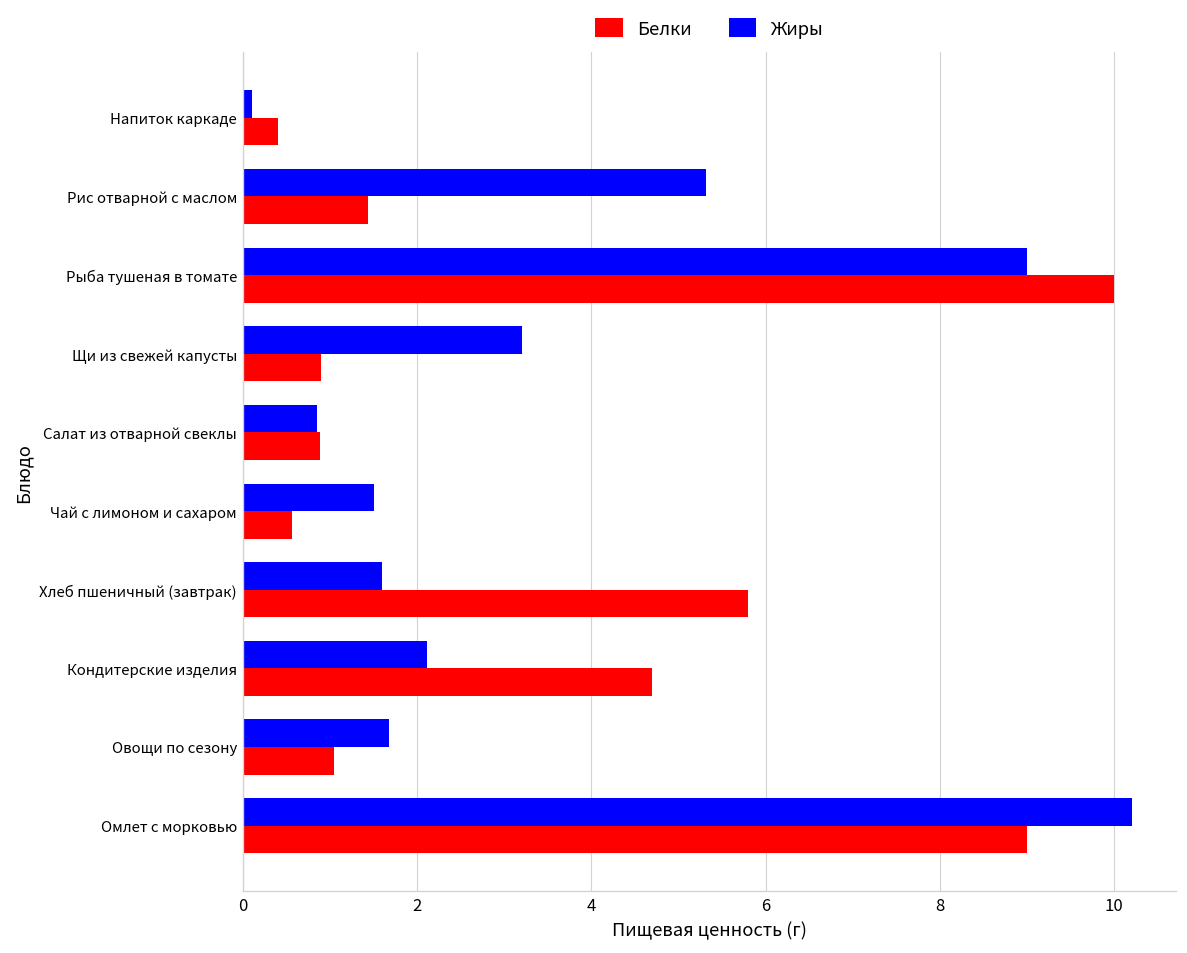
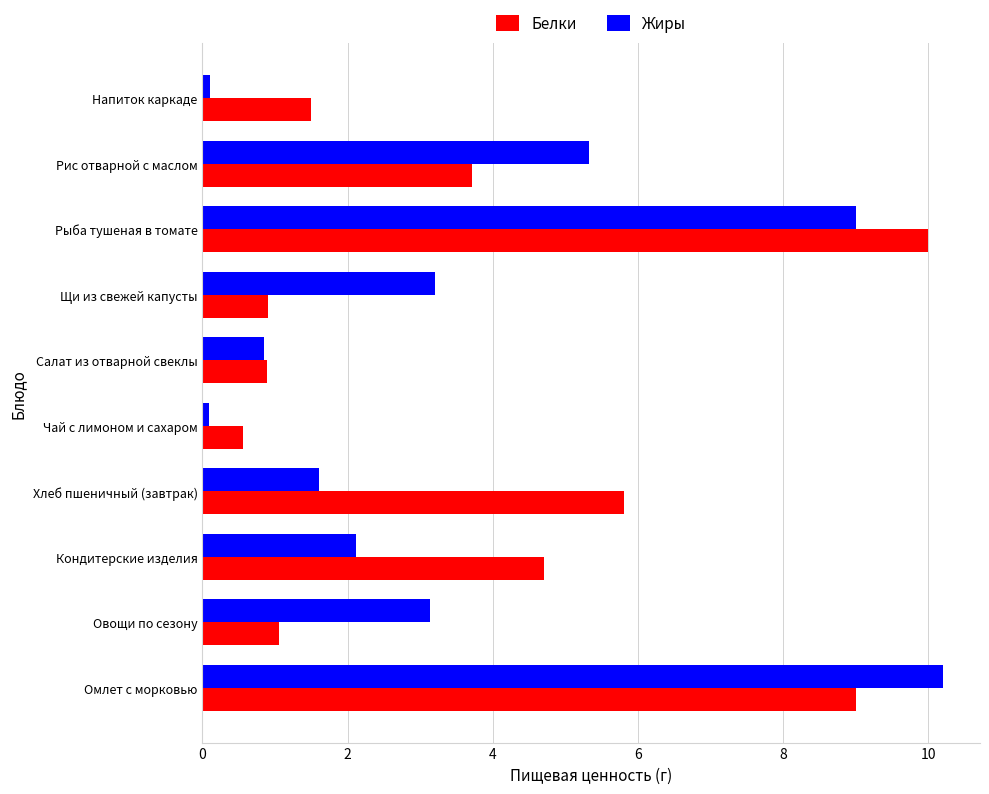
Белки, Напиток каркаде: 0.4 -> 1.5
Белки, Рис отварной с маслом: 1.4 -> 3.7
Жиры, Чай с лимоном и сахаром: 1.5 -> 0.1
Жиры, Овощи по сезону: 1.7 -> 3.1
